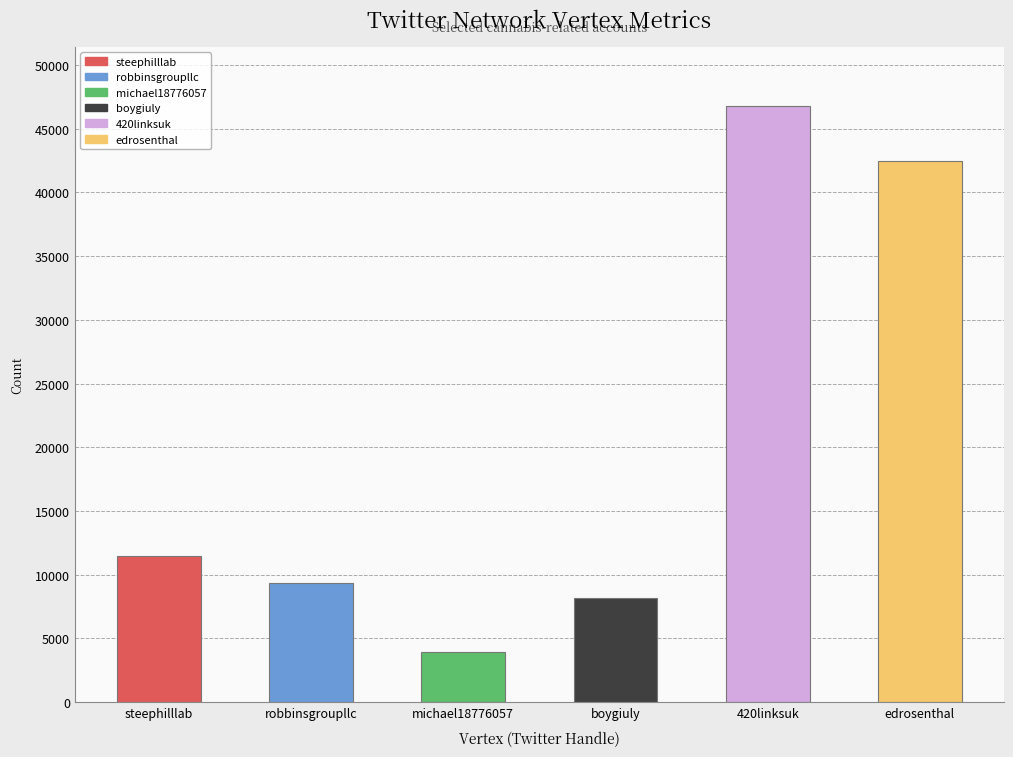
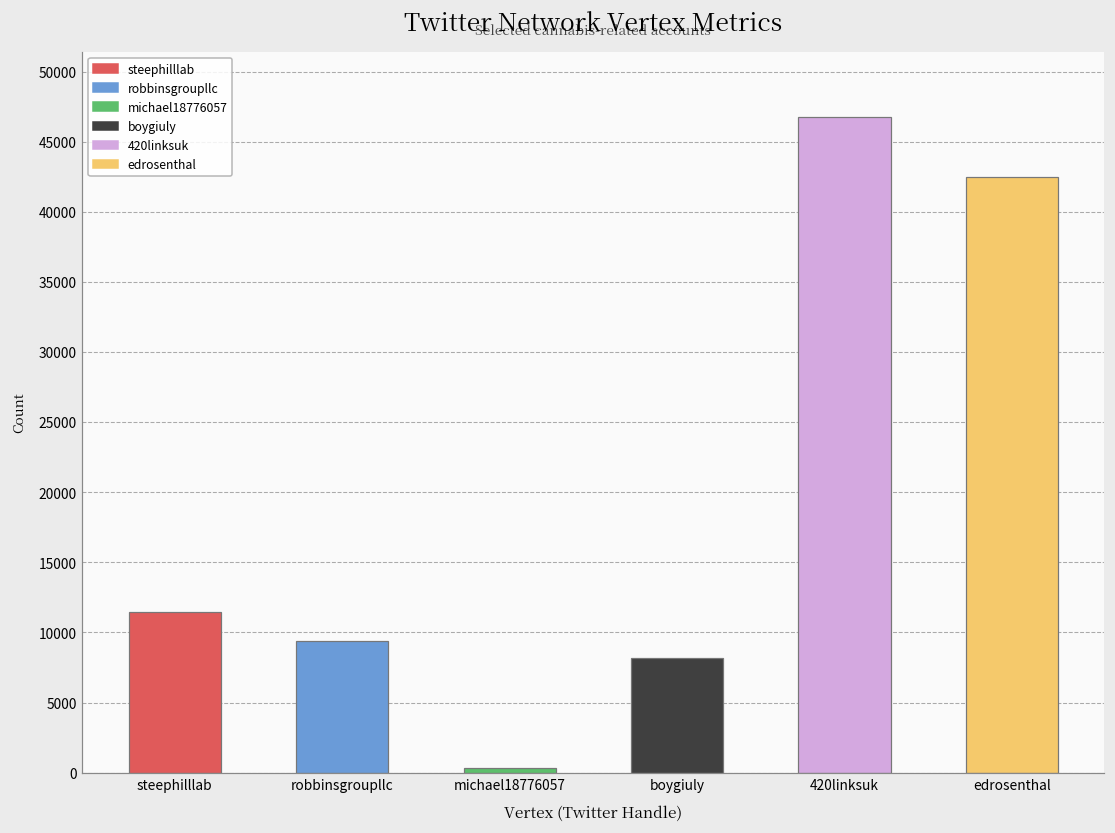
michael18776057: 3900 -> 300
